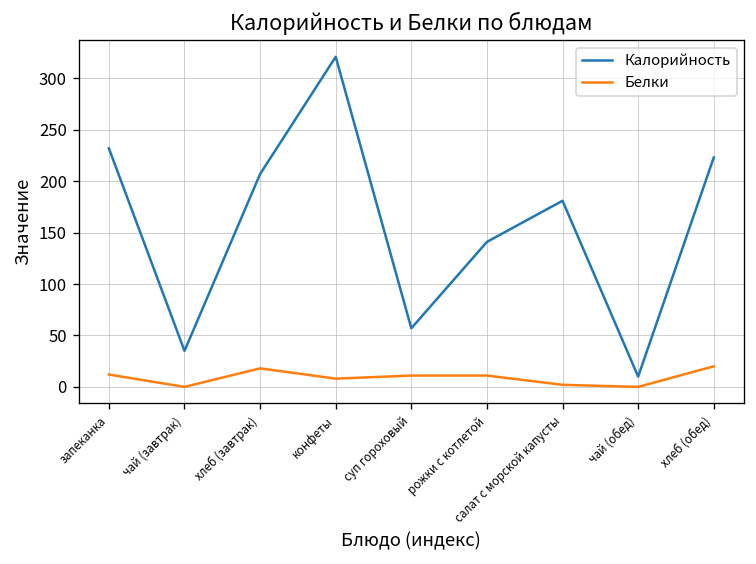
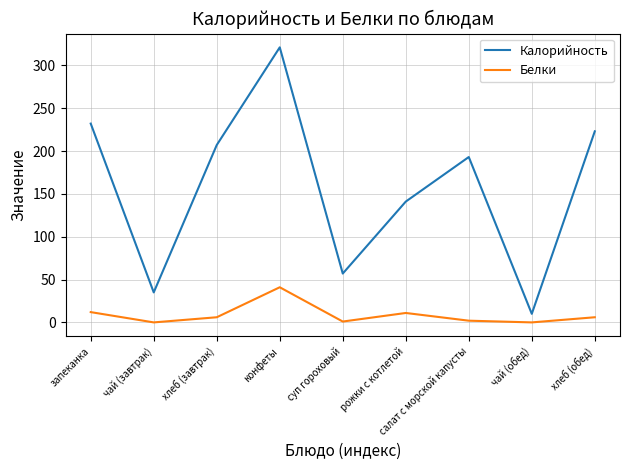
Белки, хлеб (завтрак): 20 -> 10
Белки, конфеты: 10 -> 40
Белки, суп гороховый: 10 -> 0
Калорийность, салат с морской капусты: 180 -> 190
Белки, хлеб (обед): 20 -> 10
